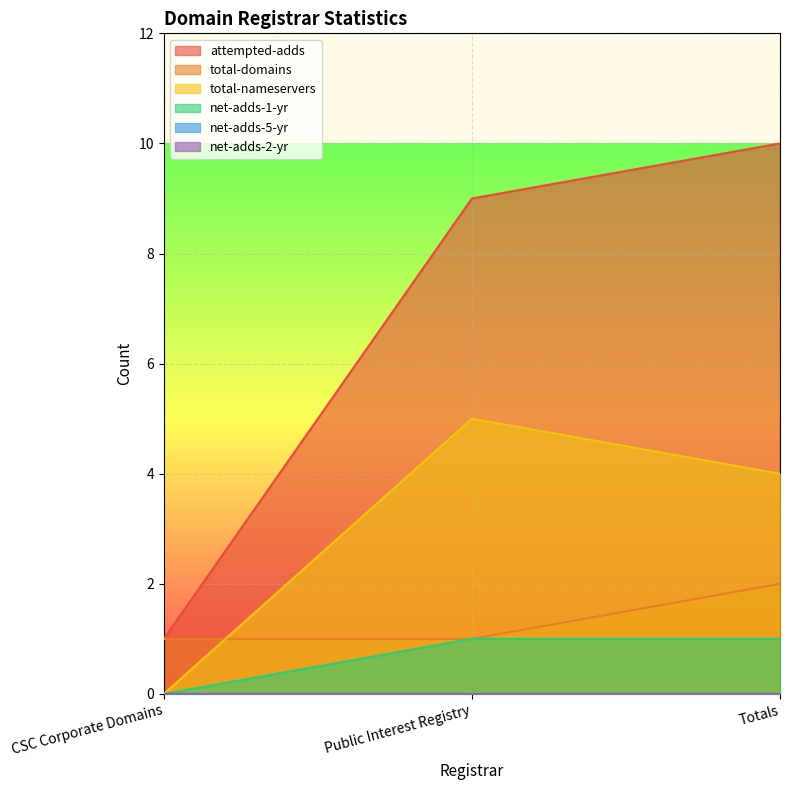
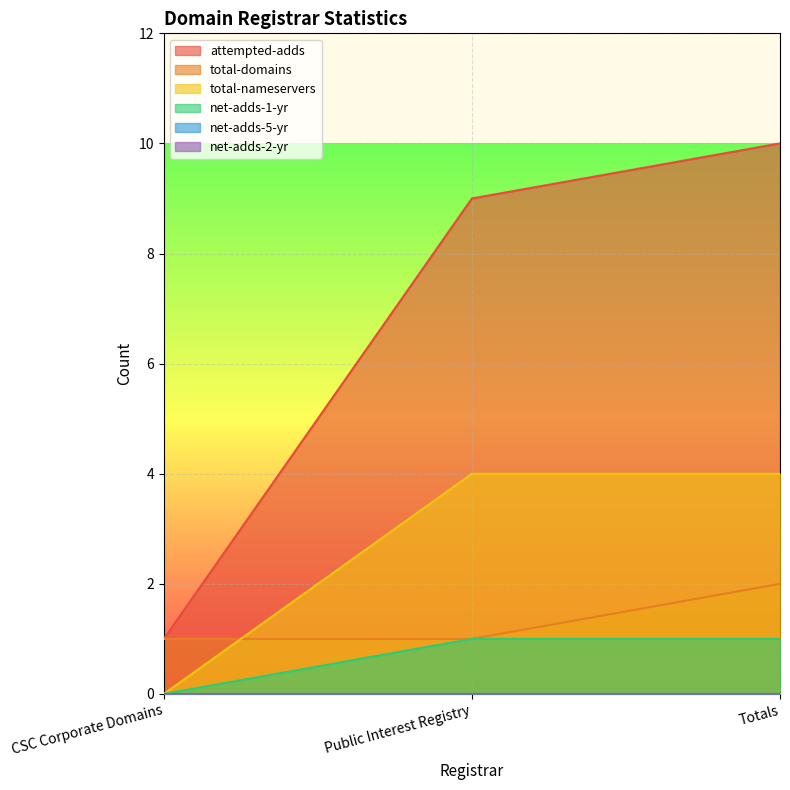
total-nameservers, Public Interest Registry: 5 -> 4
